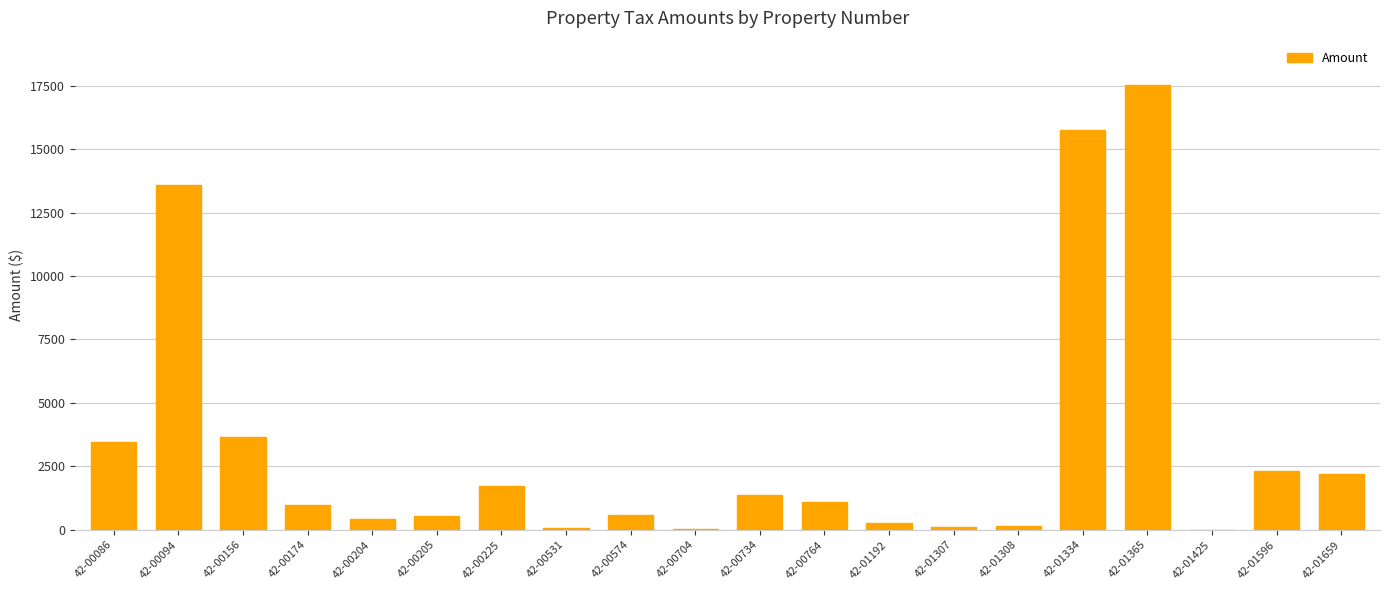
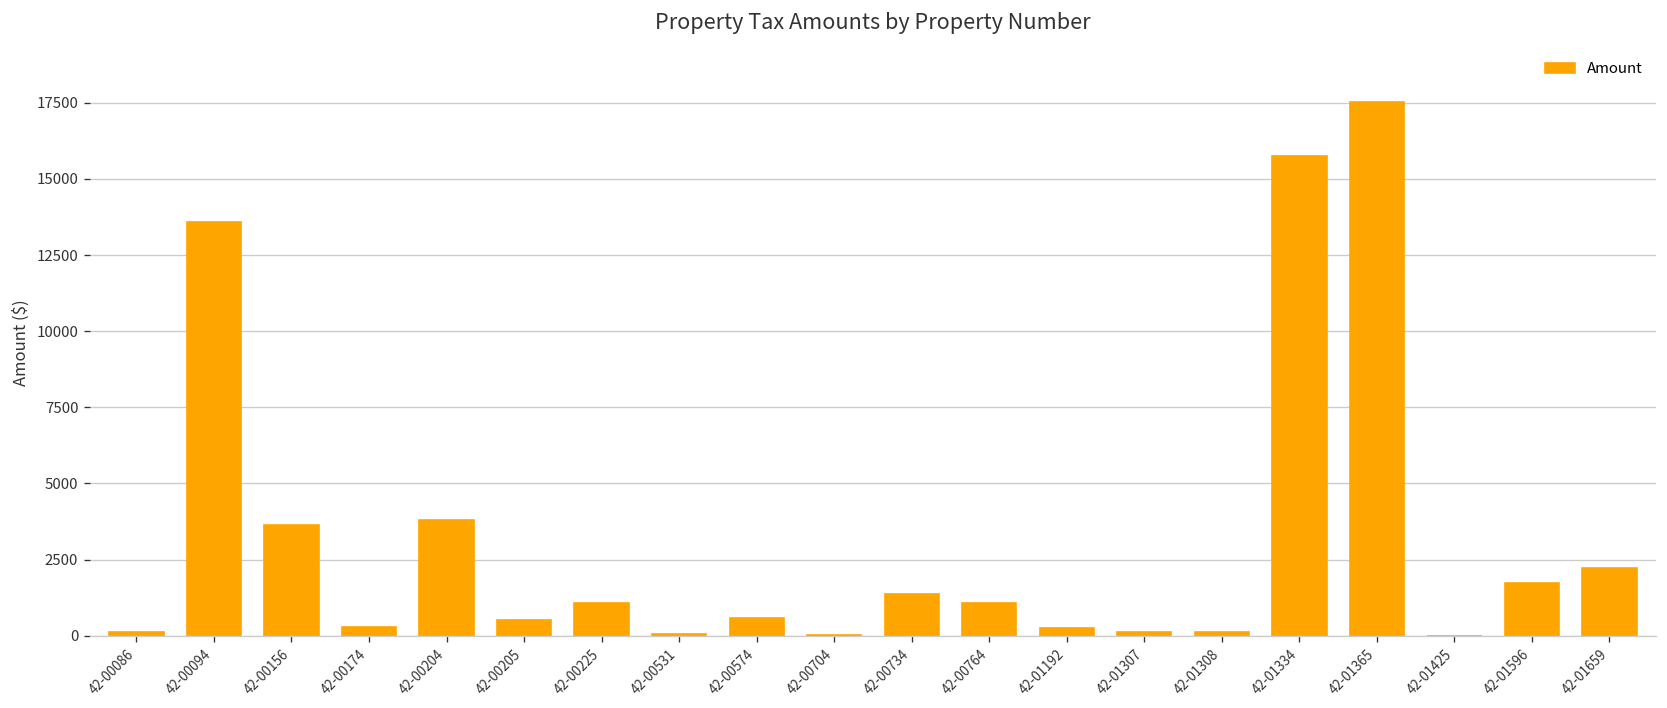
42-00086: 3500 -> 100
42-00174: 1000 -> 300
42-00204: 400 -> 3800
42-00225: 1700 -> 1100
42-01596: 2300 -> 1700
